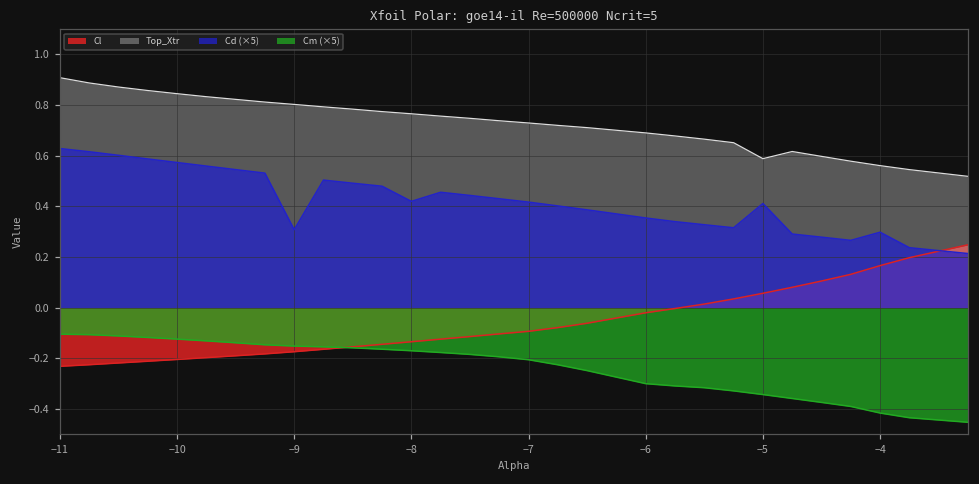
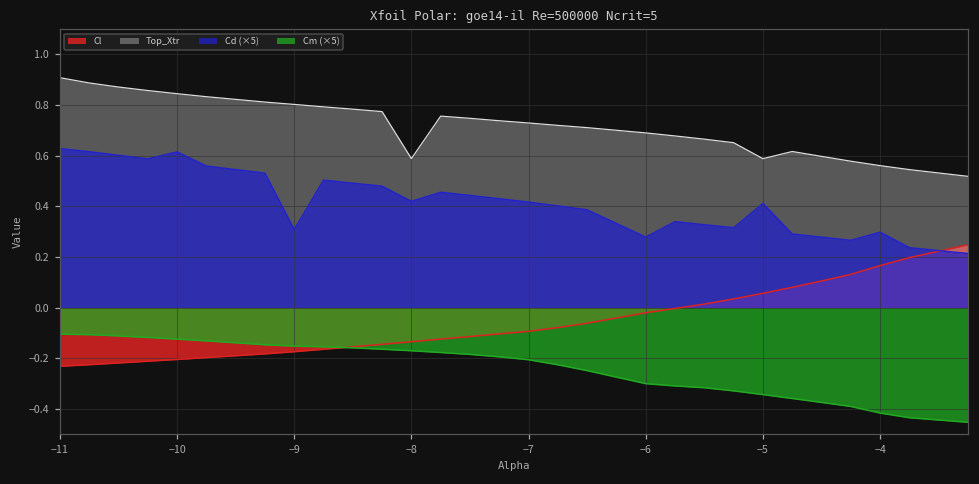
Cd (×5), −10: 0.57 -> 0.61
Top_Xtr, −8: 0.77 -> 0.59
Cd (×5), −6: 0.35 -> 0.28
